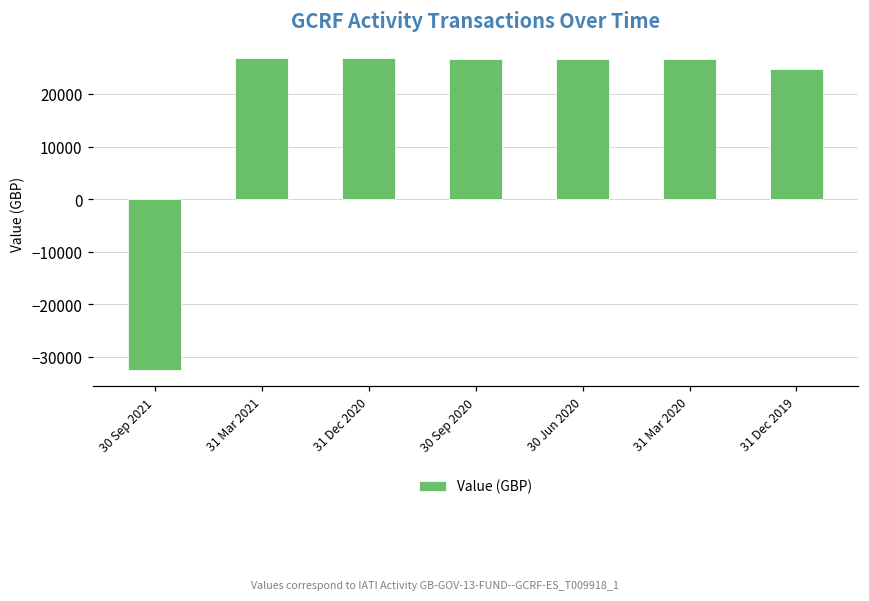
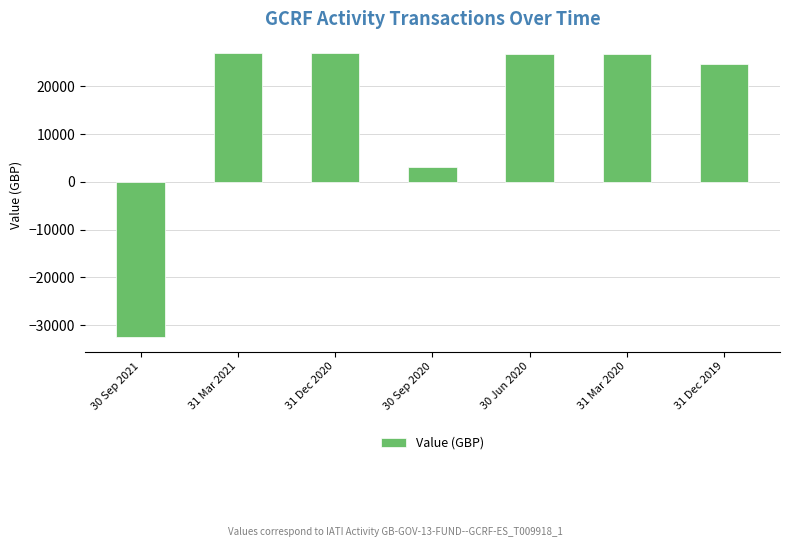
30 Sep 2020: 27000 -> 3000
